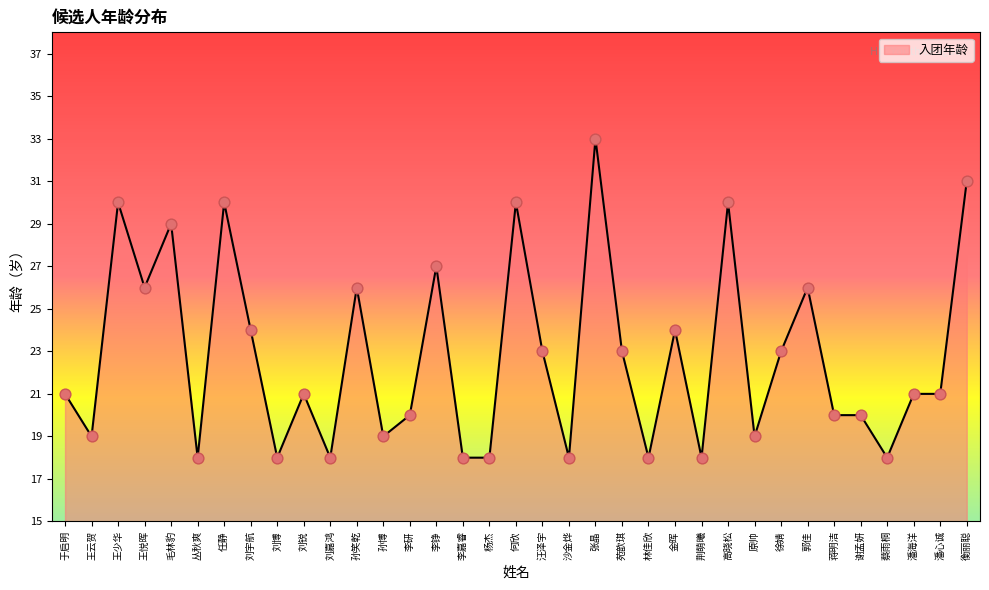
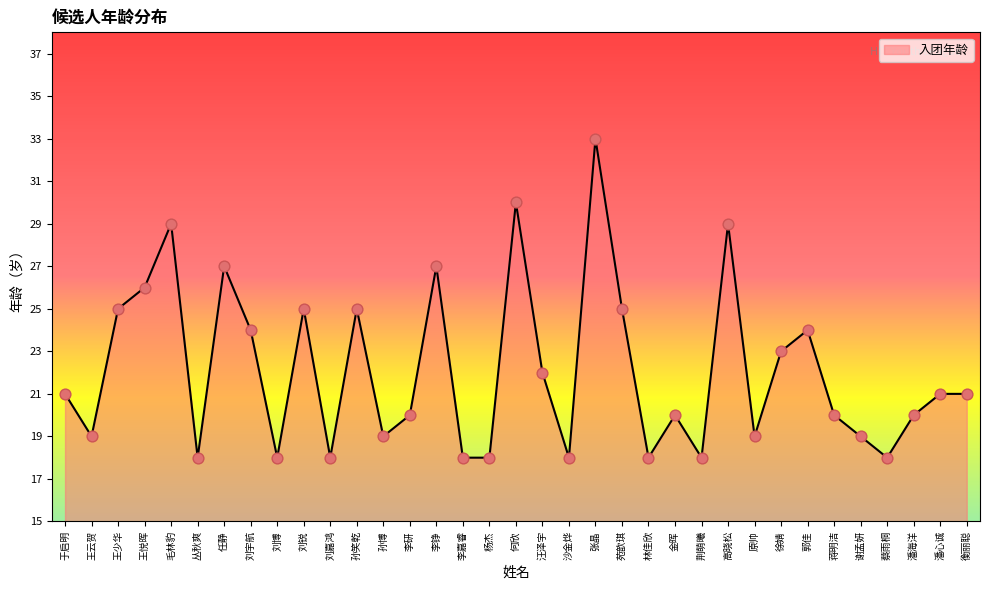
王少华: 30 -> 25
任静: 30 -> 27
刘锐: 21 -> 25
孙笑乾: 26 -> 25
汪泽宇: 23 -> 22
苑歆琪: 23 -> 25
金晖: 24 -> 20
高晓松: 30 -> 29
郭佳: 26 -> 24
谢孟妍: 20 -> 19
潘海洋: 21 -> 20
衡丽聪: 31 -> 21
